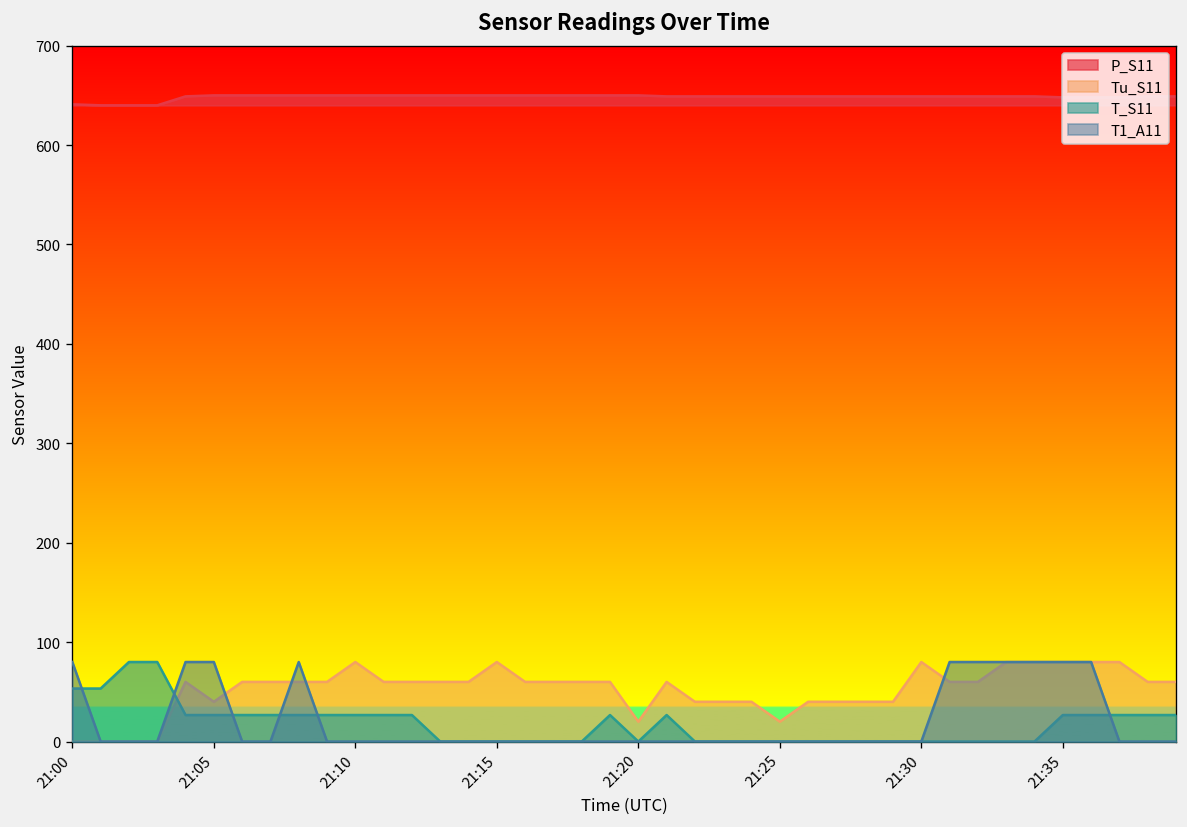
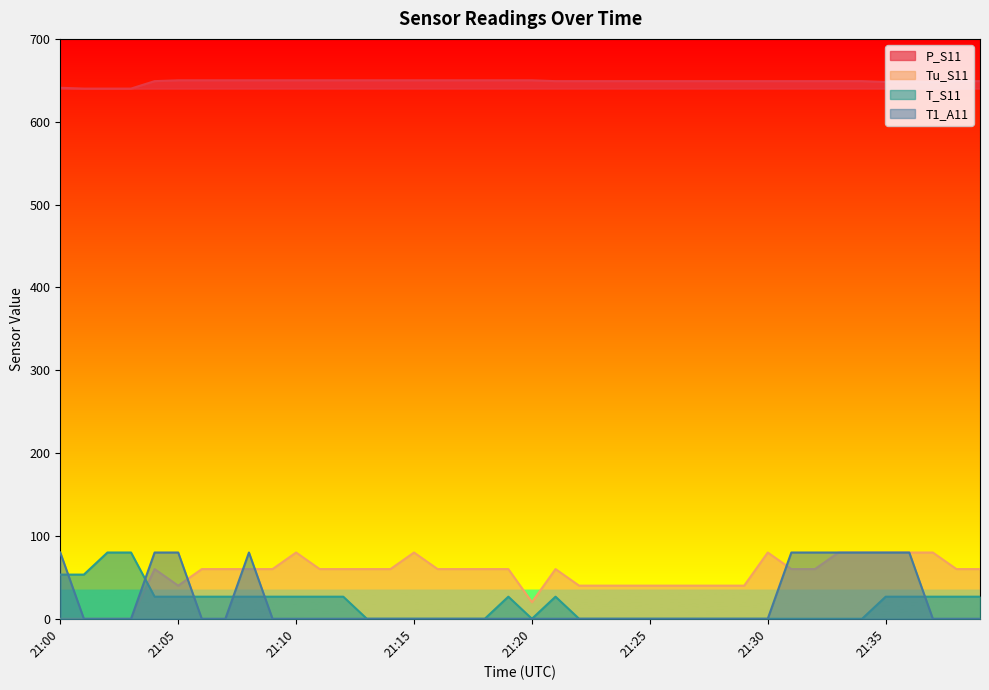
Tu_S11, 21:25: 20 -> 40
